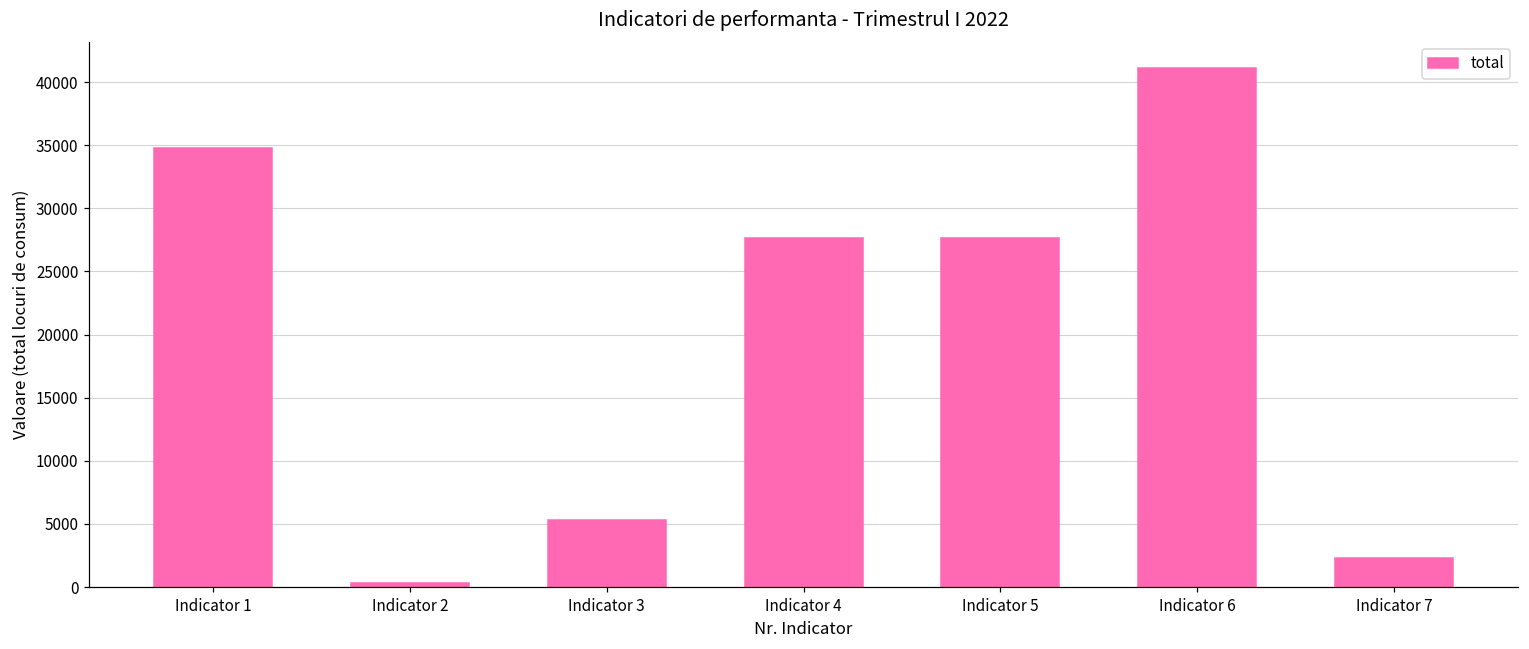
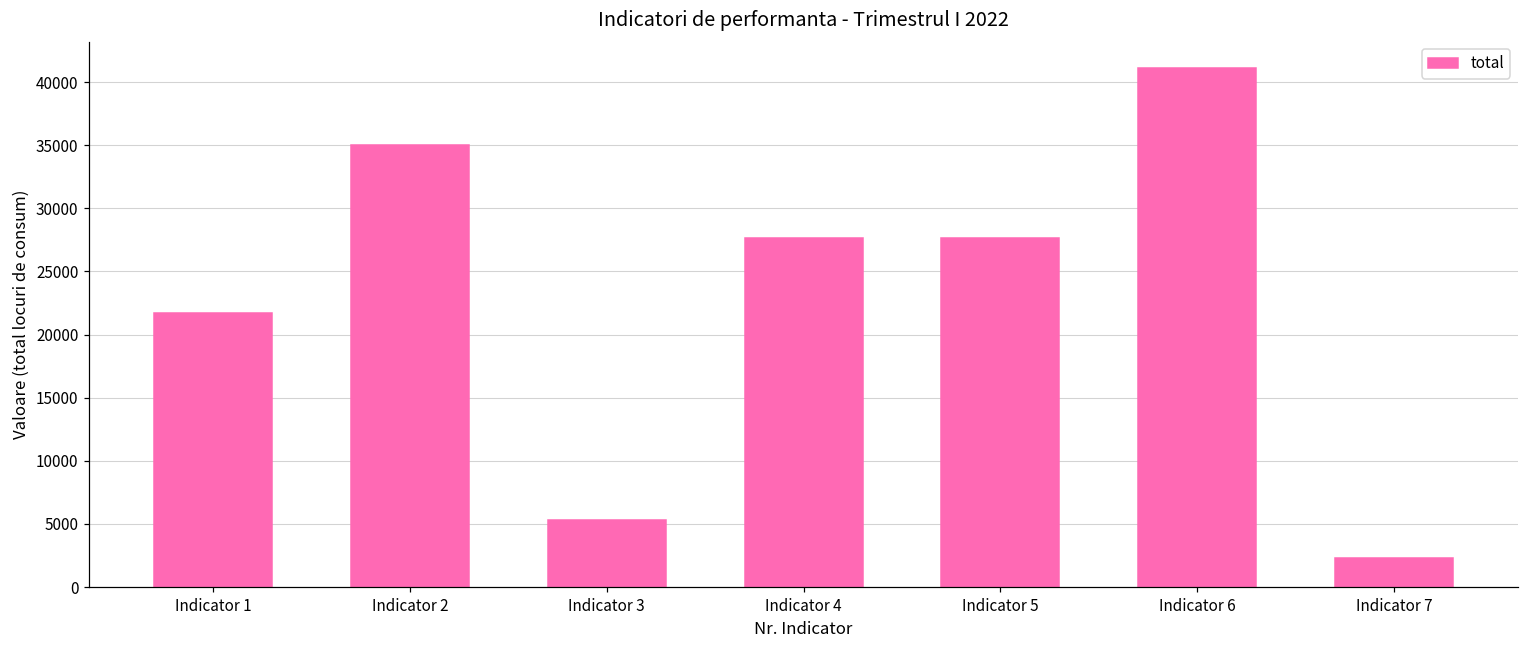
Indicator 1: 34800 -> 21700
Indicator 2: 300 -> 35000
